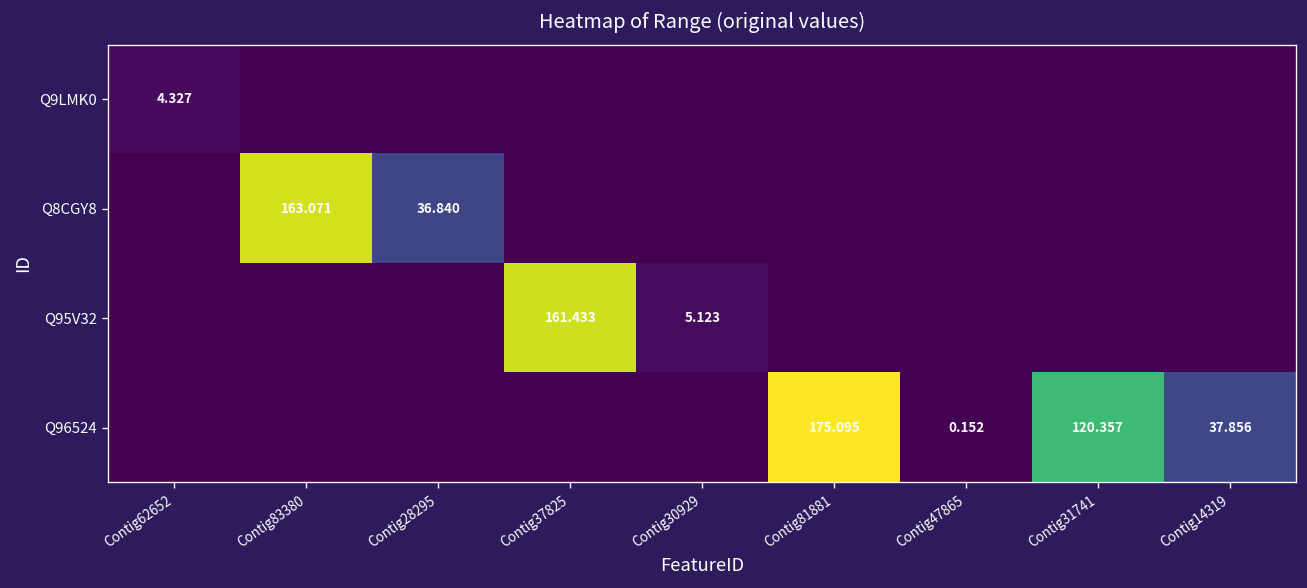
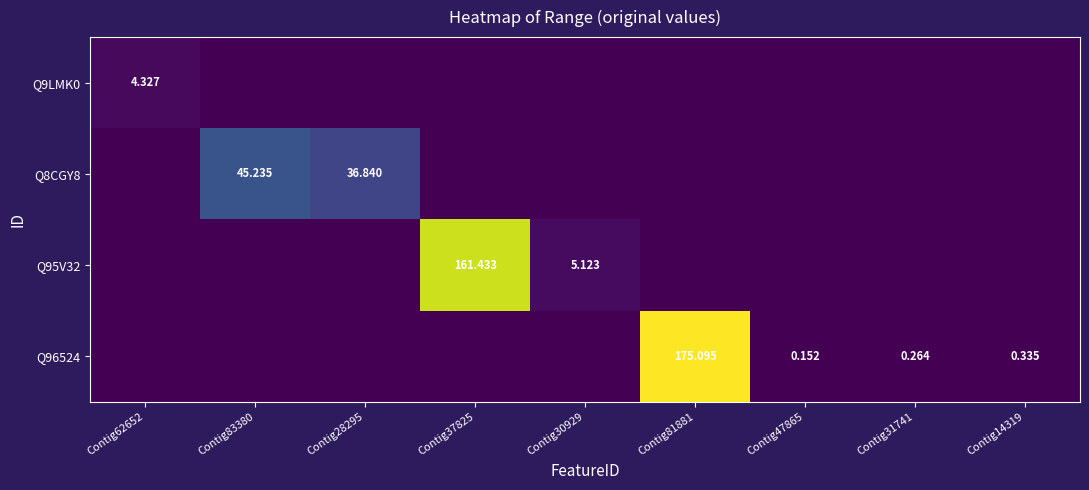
Q8CGY8, Contig83380: 163.071 -> 45.235
Q96524, Contig31741: 120.357 -> 0.264
Q96524, Contig14319: 37.856 -> 0.335
